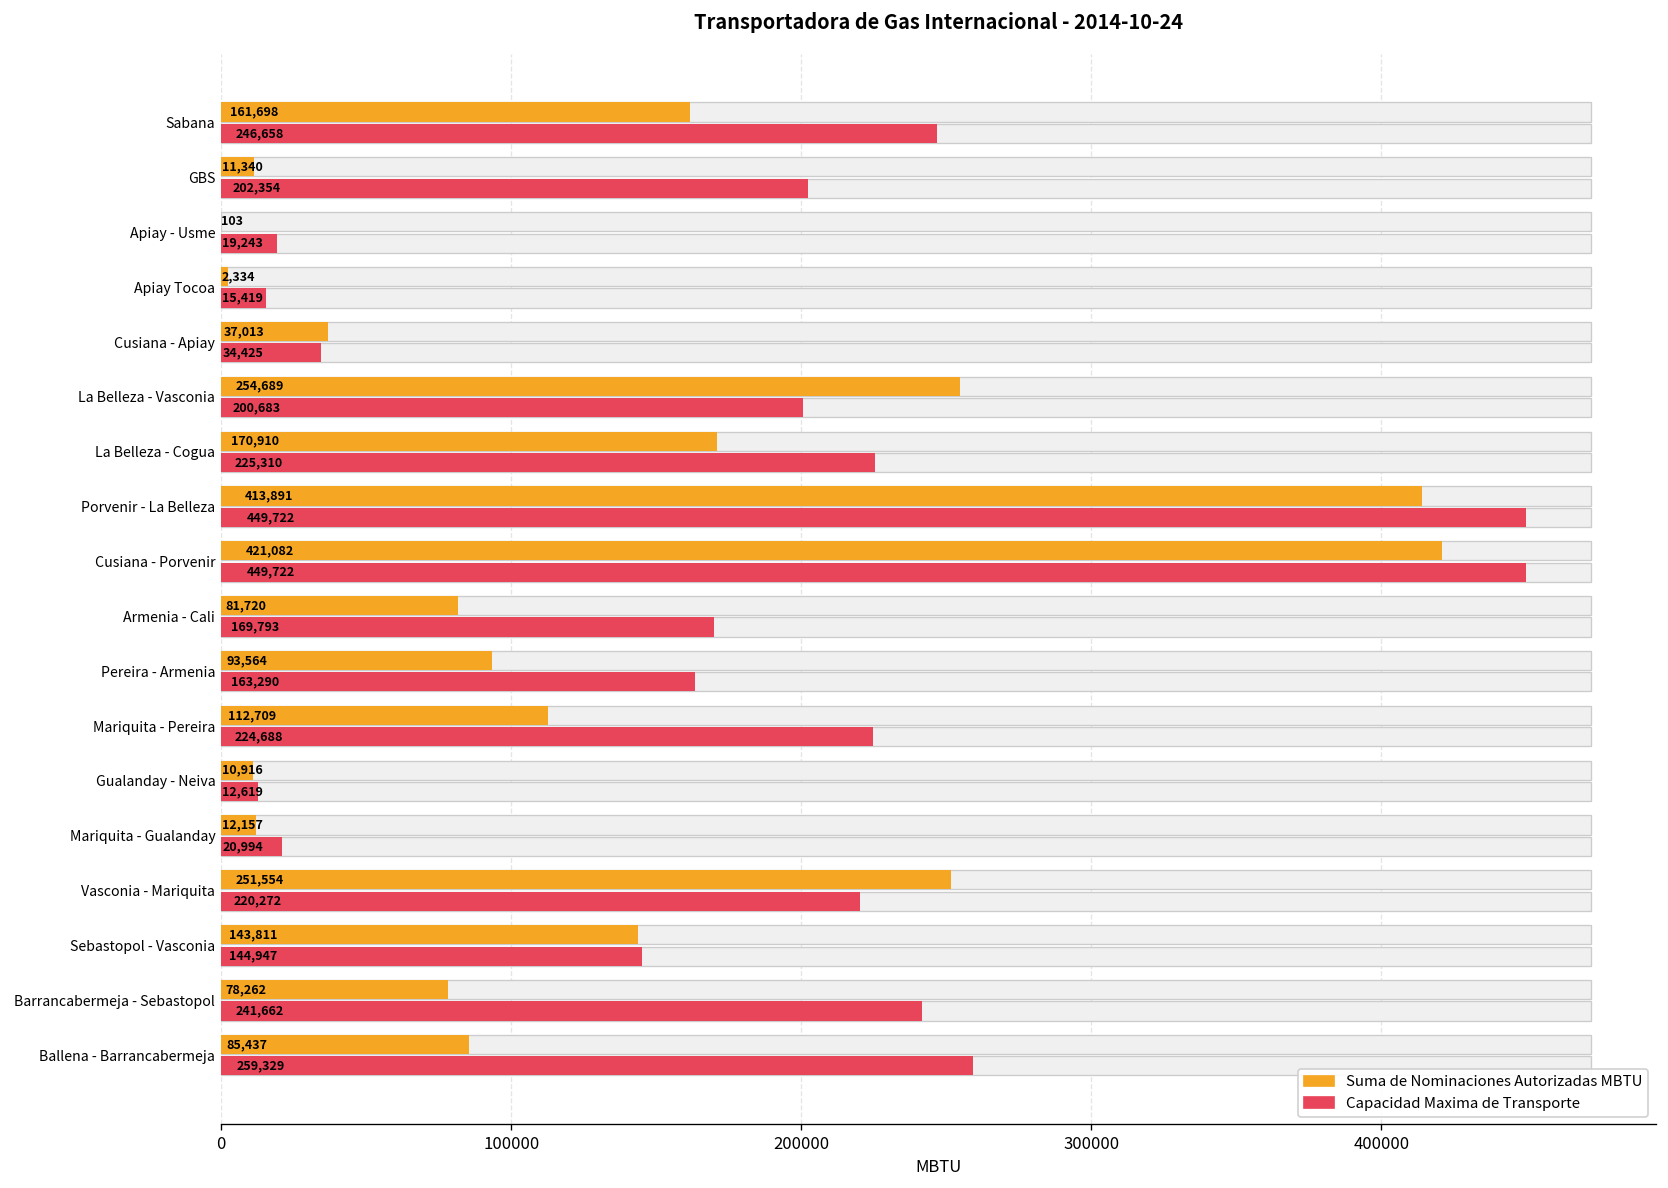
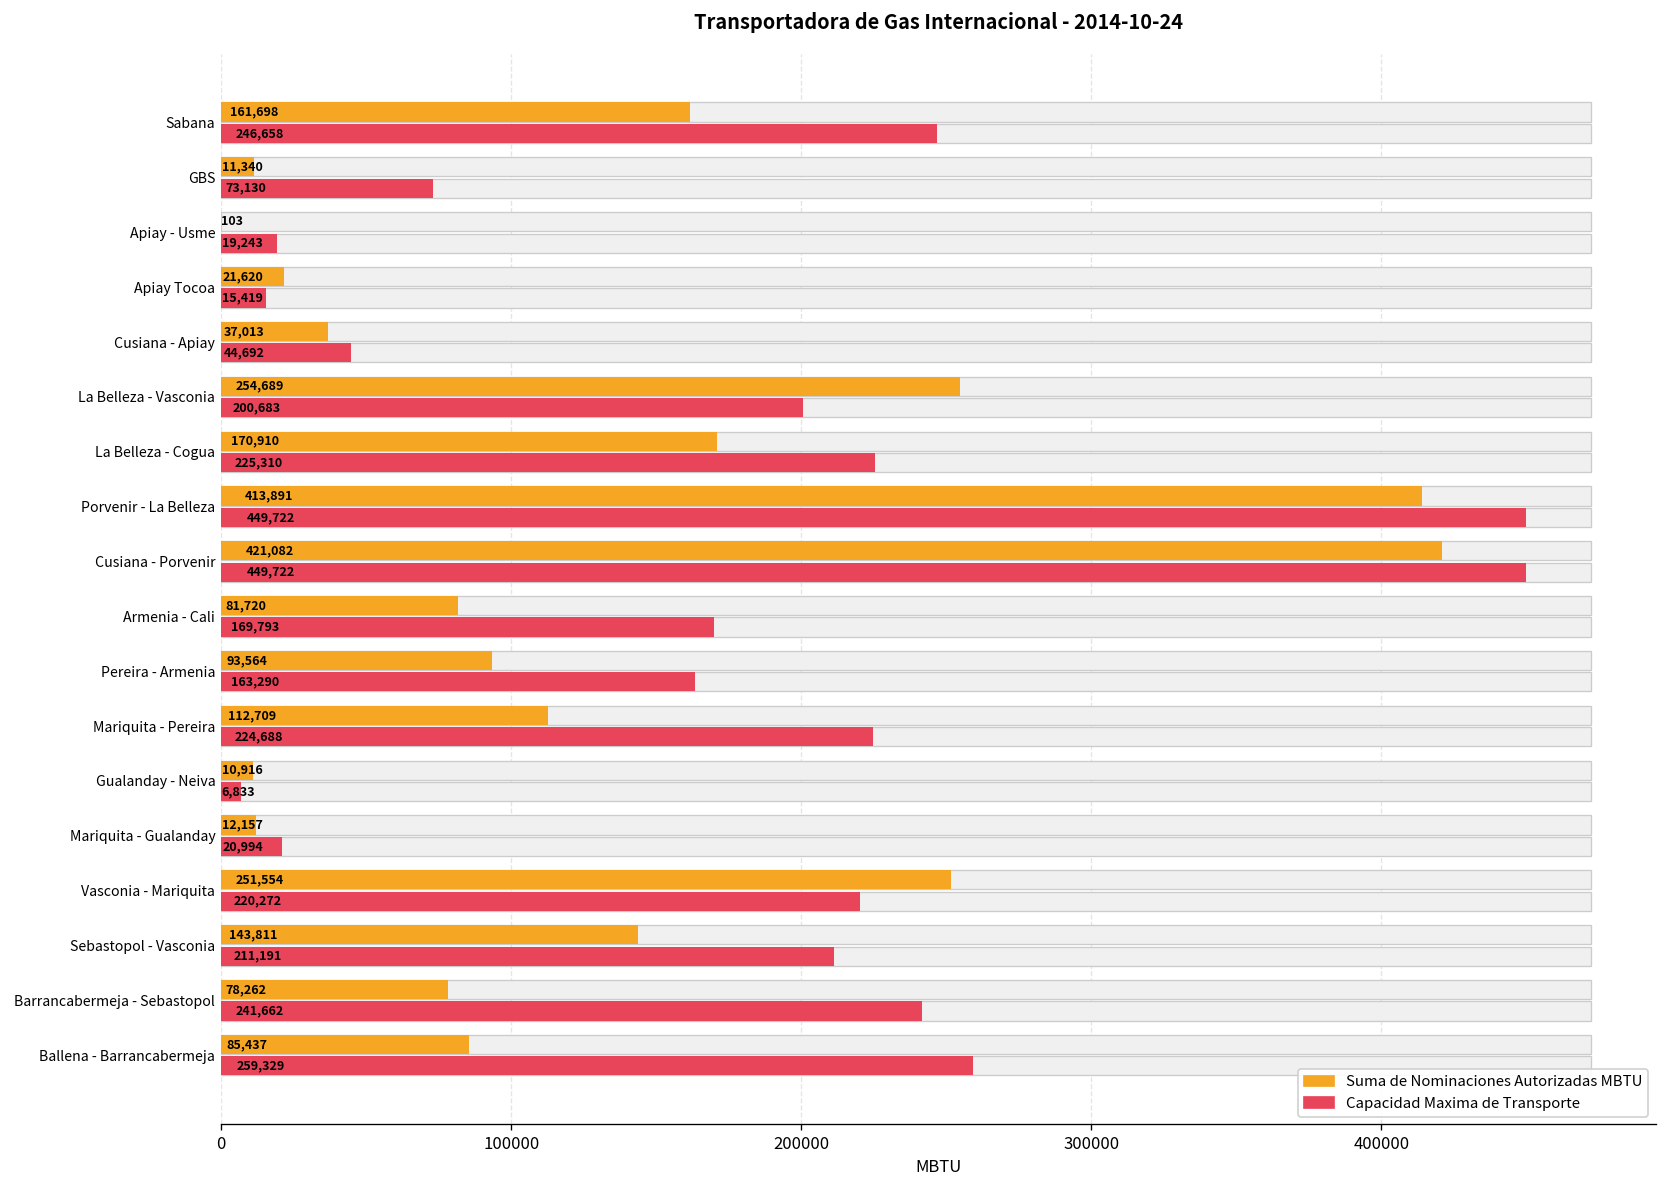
Capacidad Maxima de Transporte, GBS: 202,354 -> 73,130
Suma de Nominaciones Autorizadas MBTU, Apiay Tocoa: 2,334 -> 21,620
Capacidad Maxima de Transporte, Cusiana - Apiay: 34,425 -> 44,692
Capacidad Maxima de Transporte, Gualanday - Neiva: 12,619 -> 6,833
Capacidad Maxima de Transporte, Sebastopol - Vasconia: 144,947 -> 211,191
